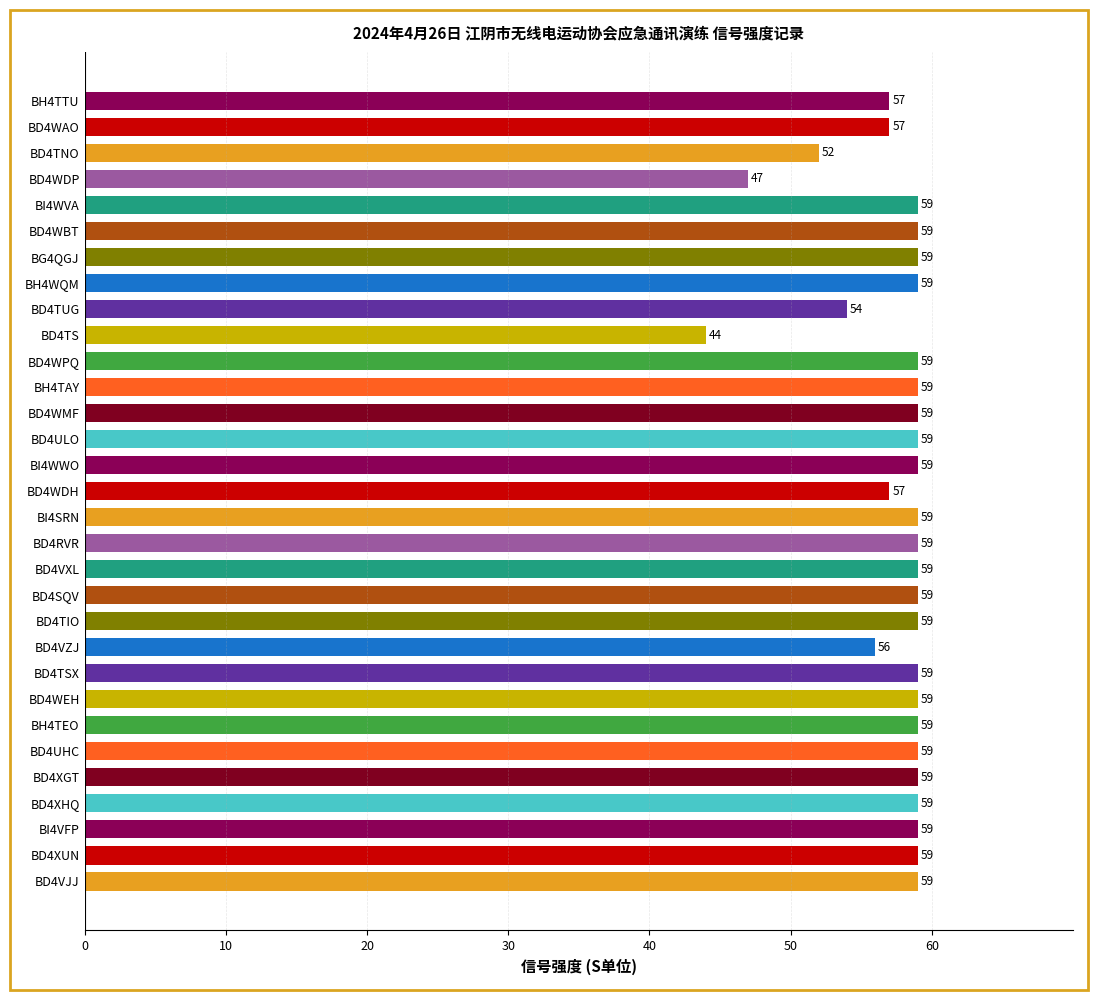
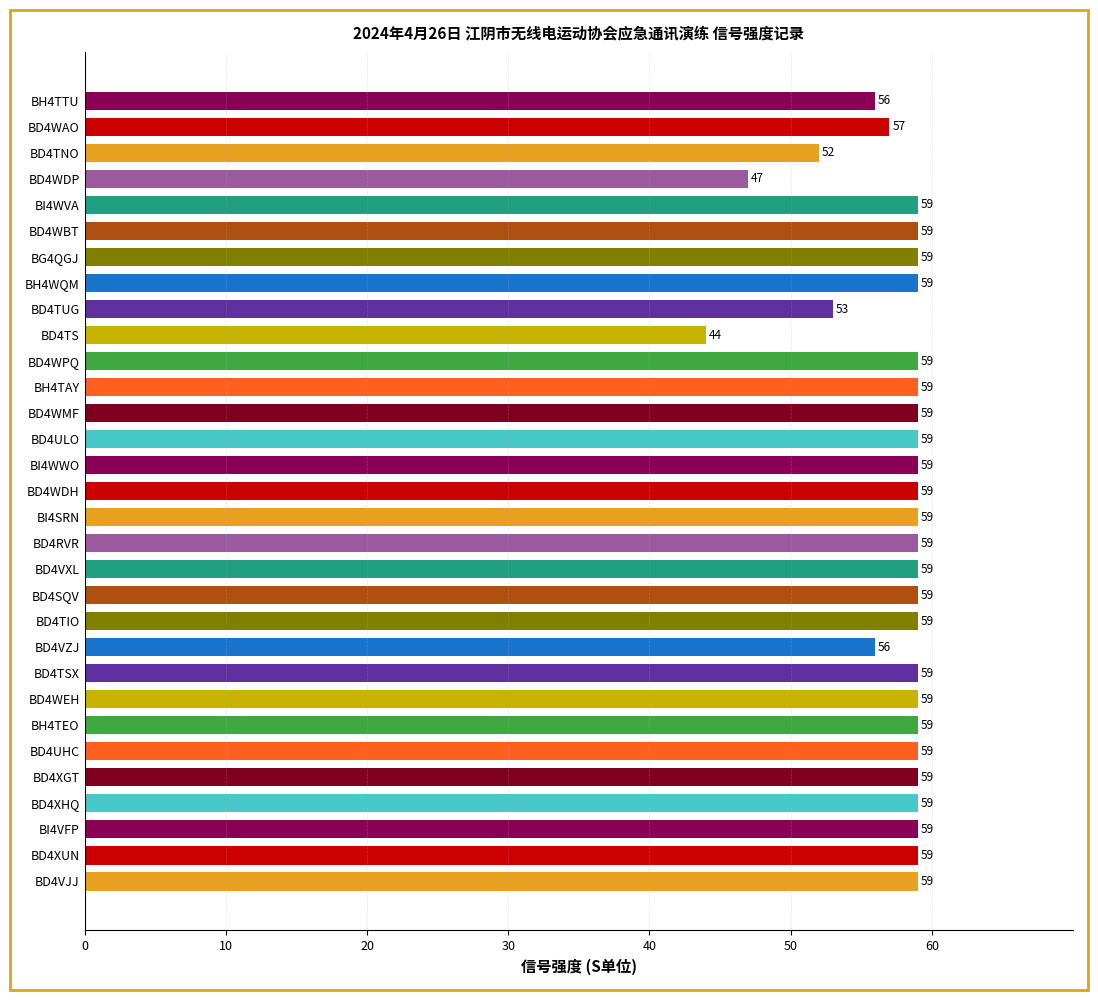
BH4TTU: 57 -> 56
BD4TUG: 54 -> 53
BD4WDH: 57 -> 59
